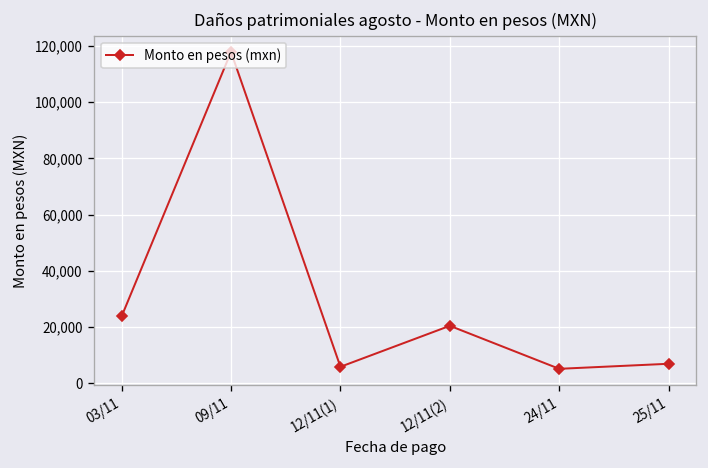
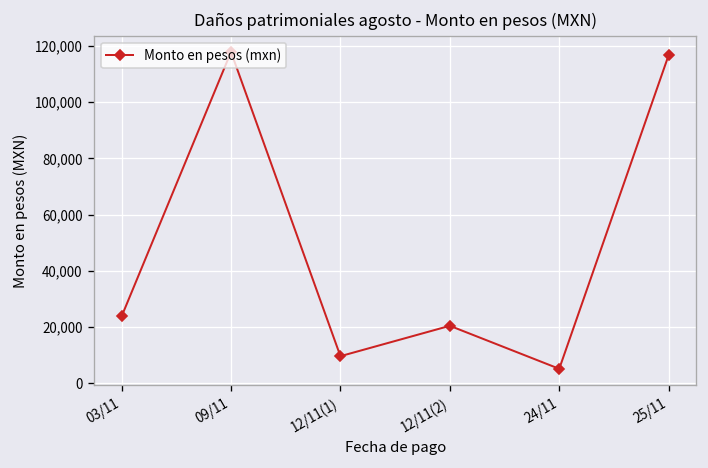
12/11(1): 6,000 -> 10,000
25/11: 7,000 -> 117,000
